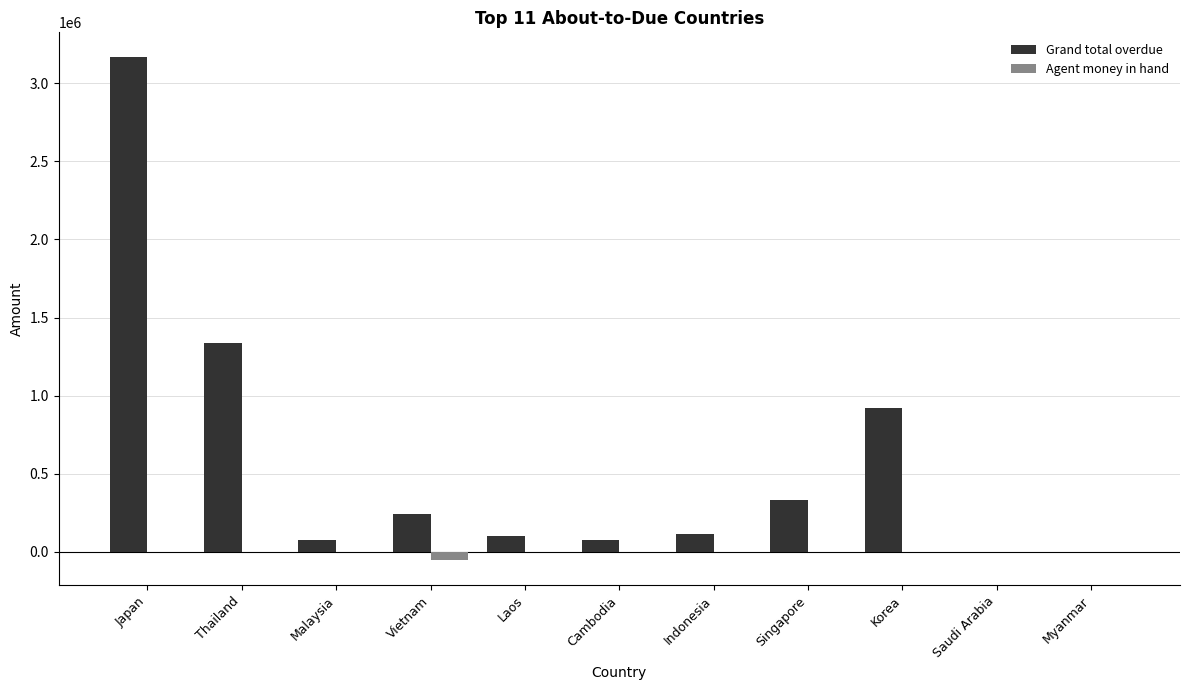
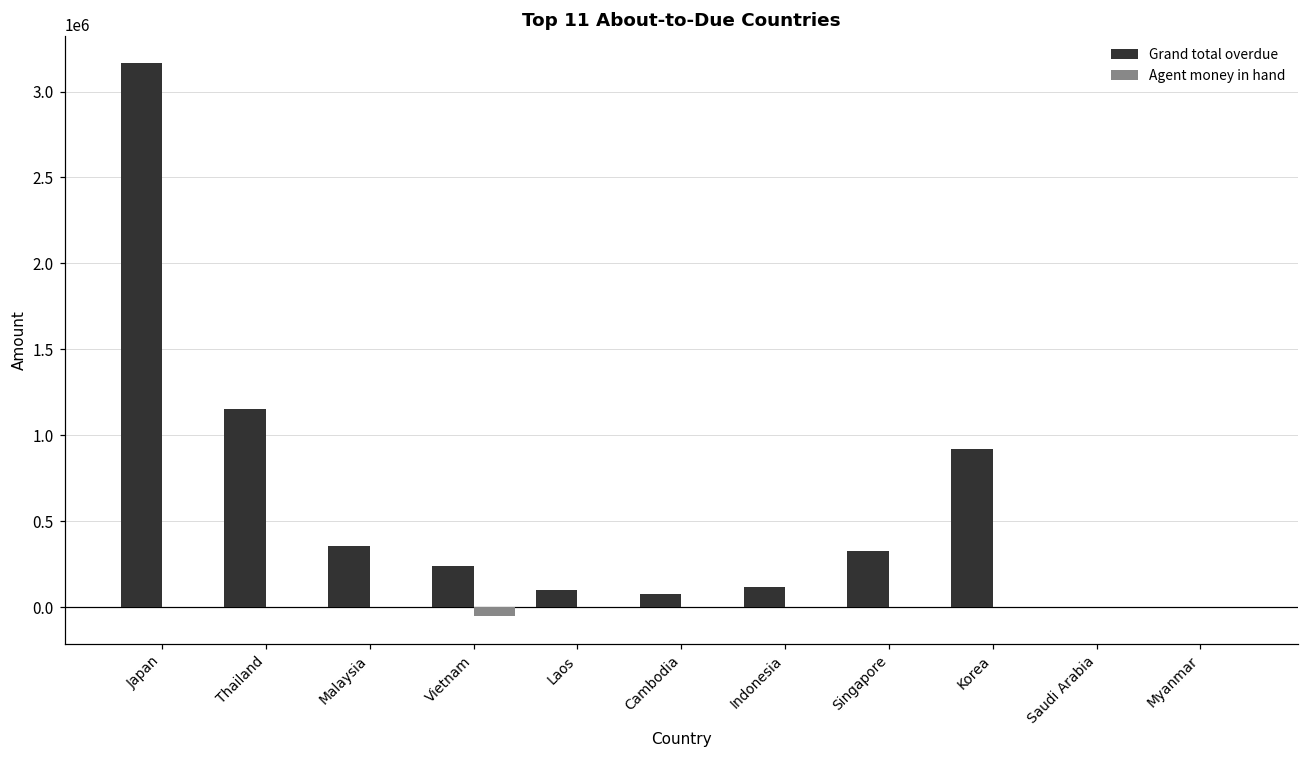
Grand total overdue, Thailand: 1340000 -> 1150000
Grand total overdue, Malaysia: 80000 -> 350000
